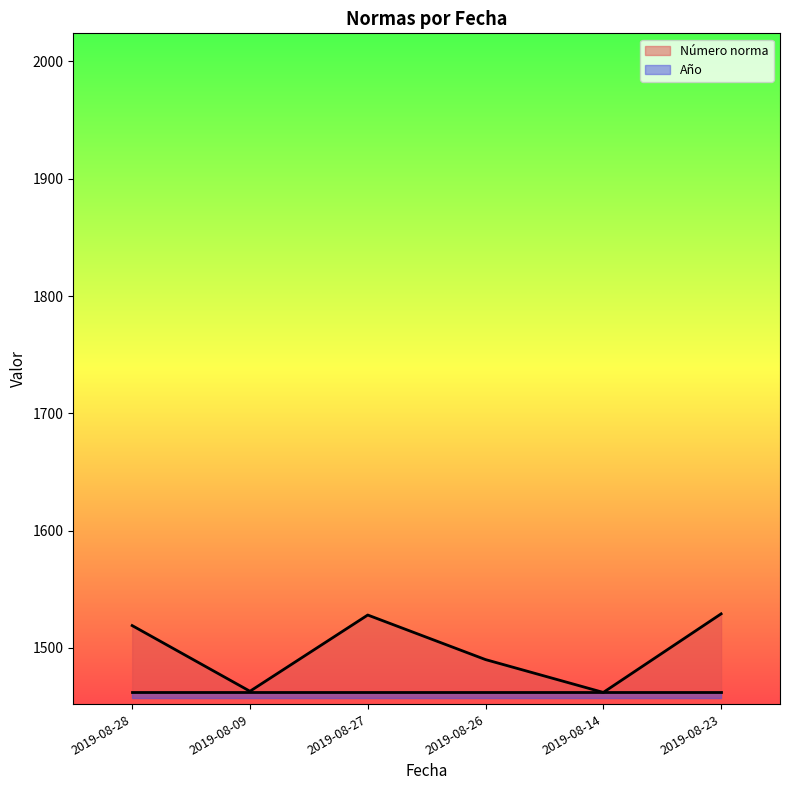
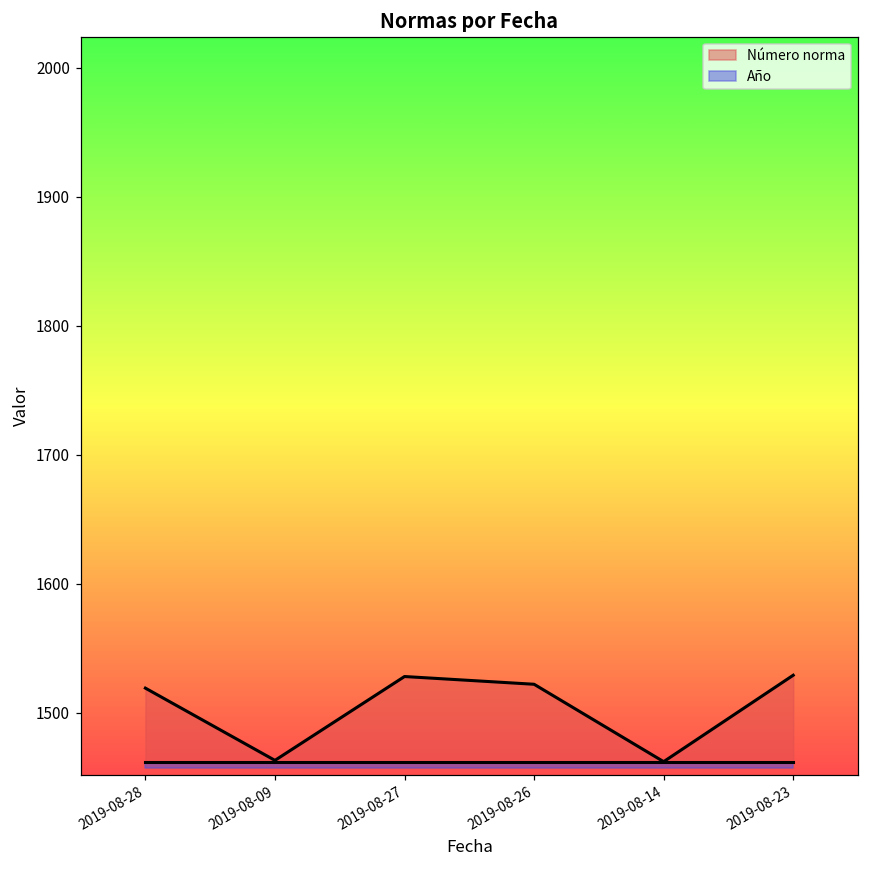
Número norma, 2019-08-26: 1490 -> 1522
